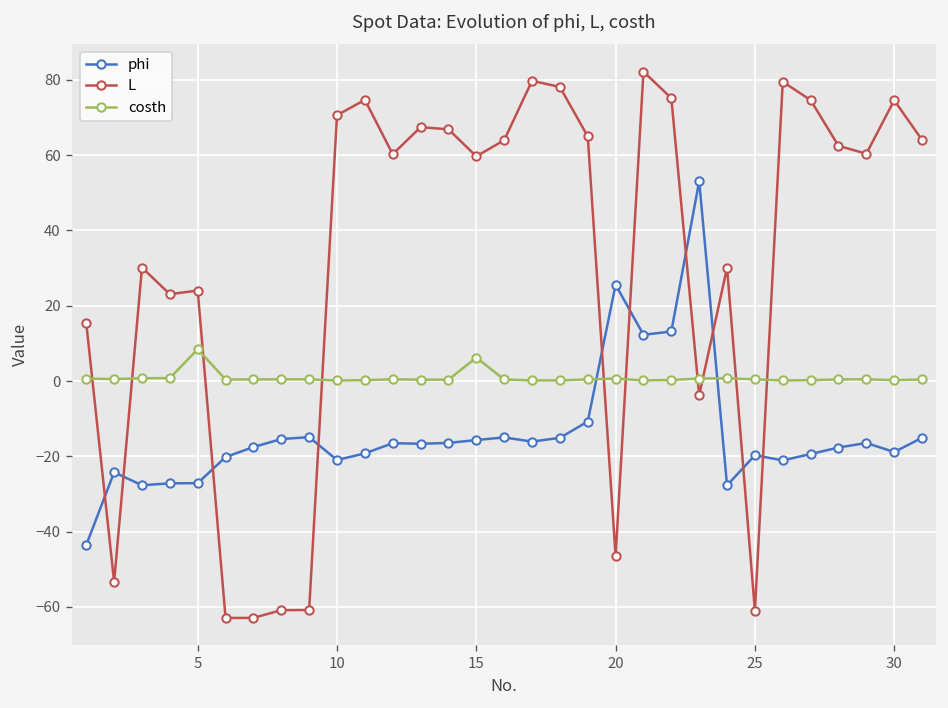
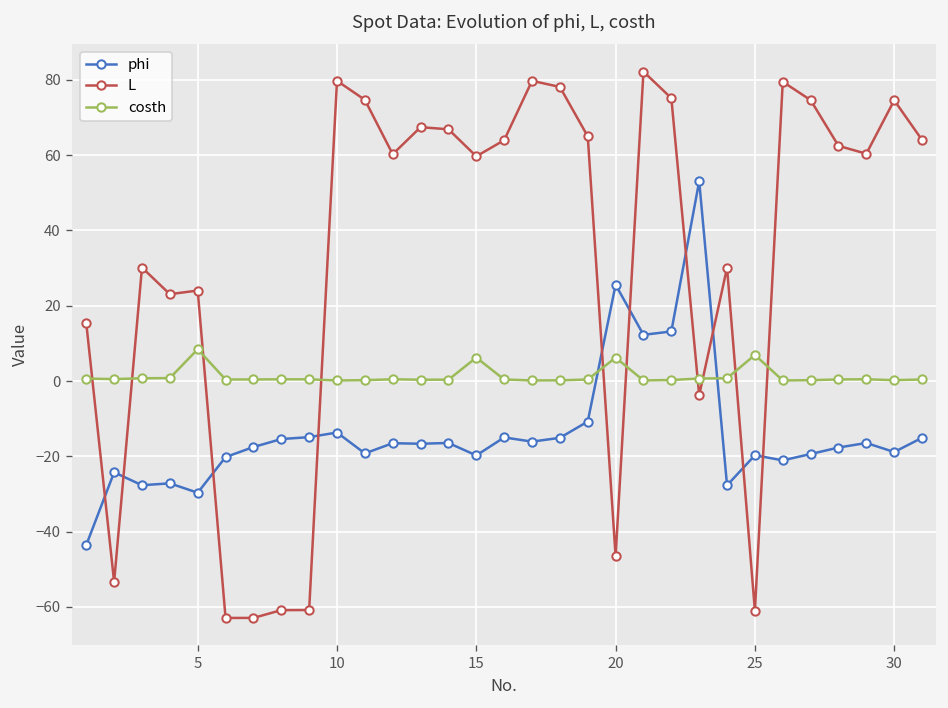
phi, 5: -27 -> -30
phi, 10: -21 -> -14
L, 10: 71 -> 80
phi, 15: -16 -> -20
costh, 20: 1 -> 6
costh, 25: 0 -> 7
